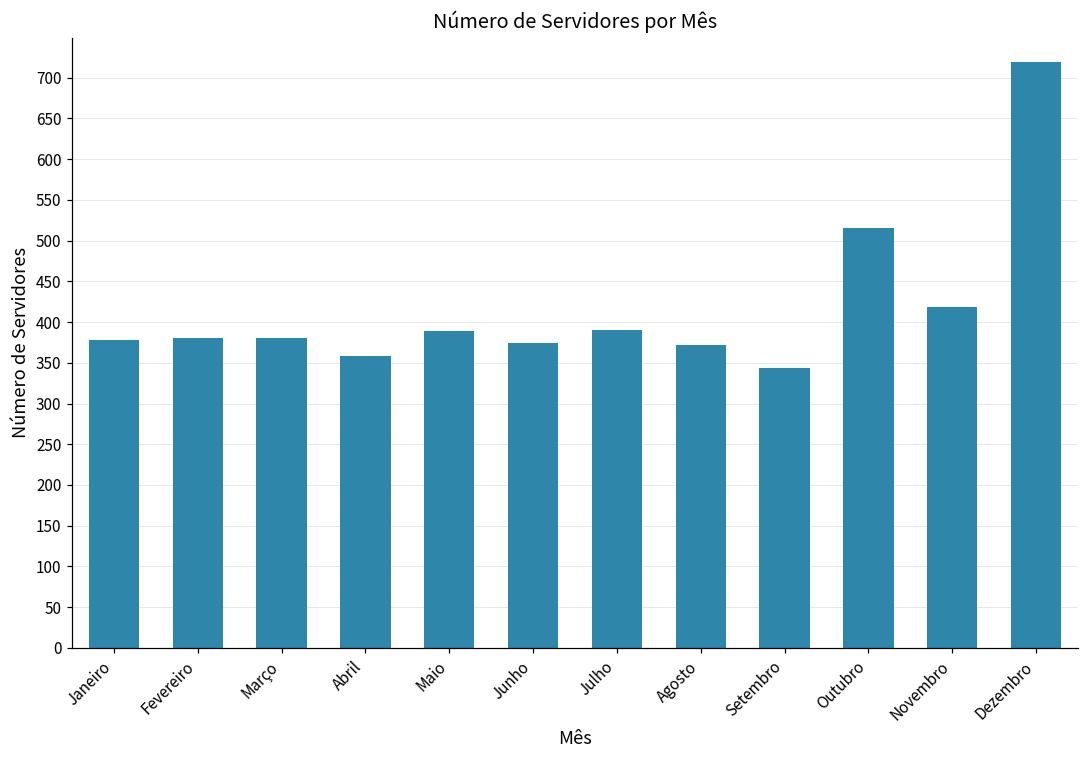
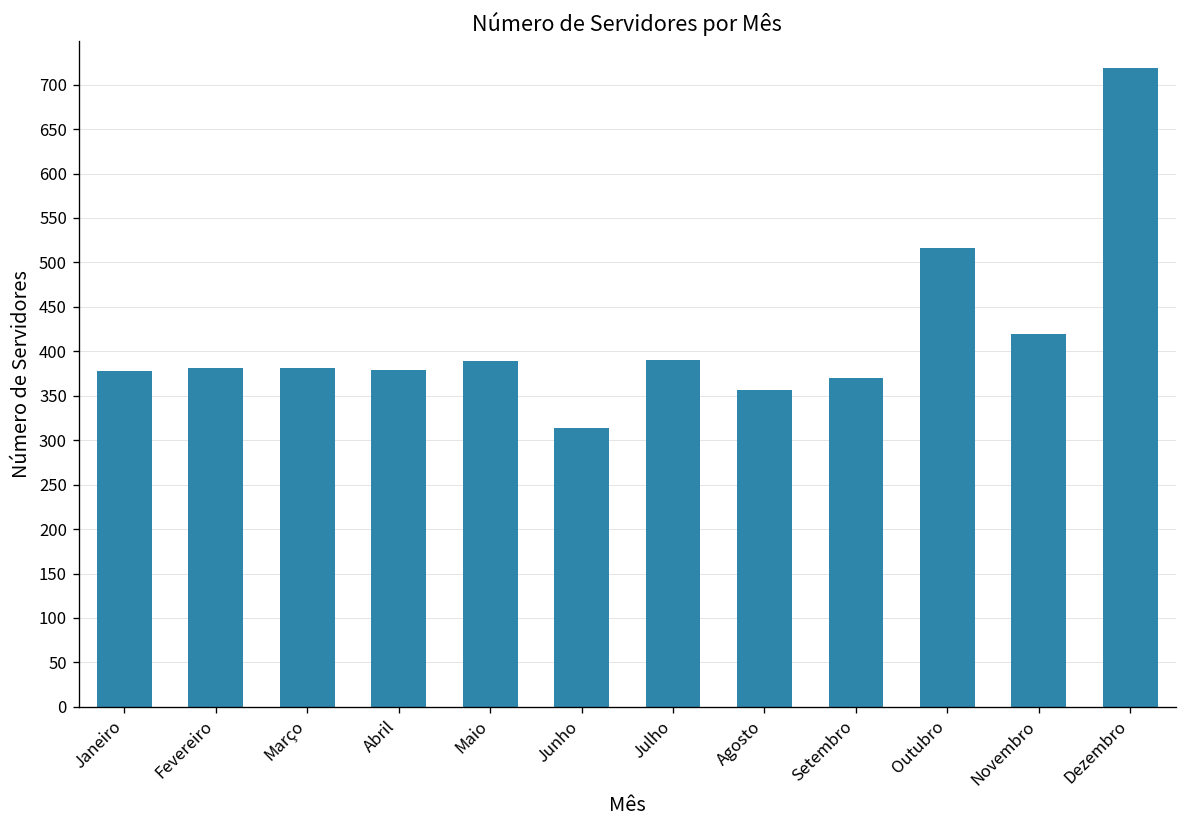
Abril: 360 -> 380
Junho: 370 -> 310
Agosto: 370 -> 360
Setembro: 340 -> 370
